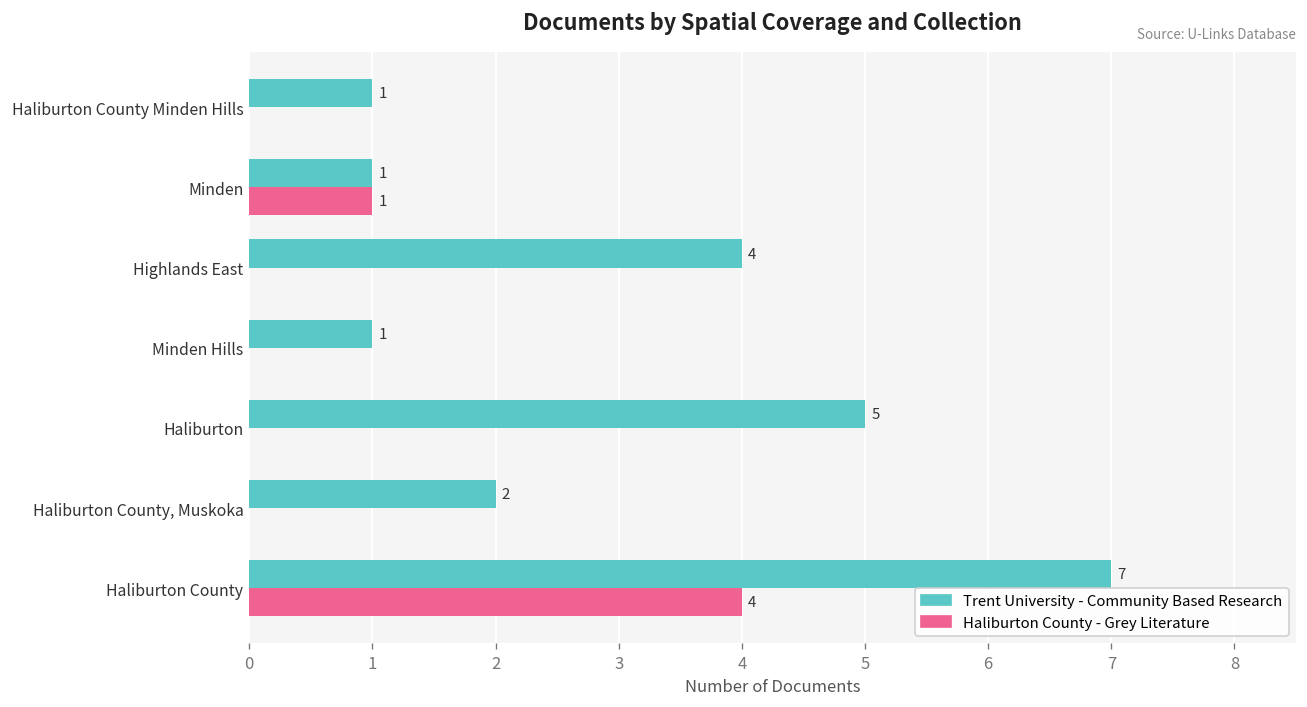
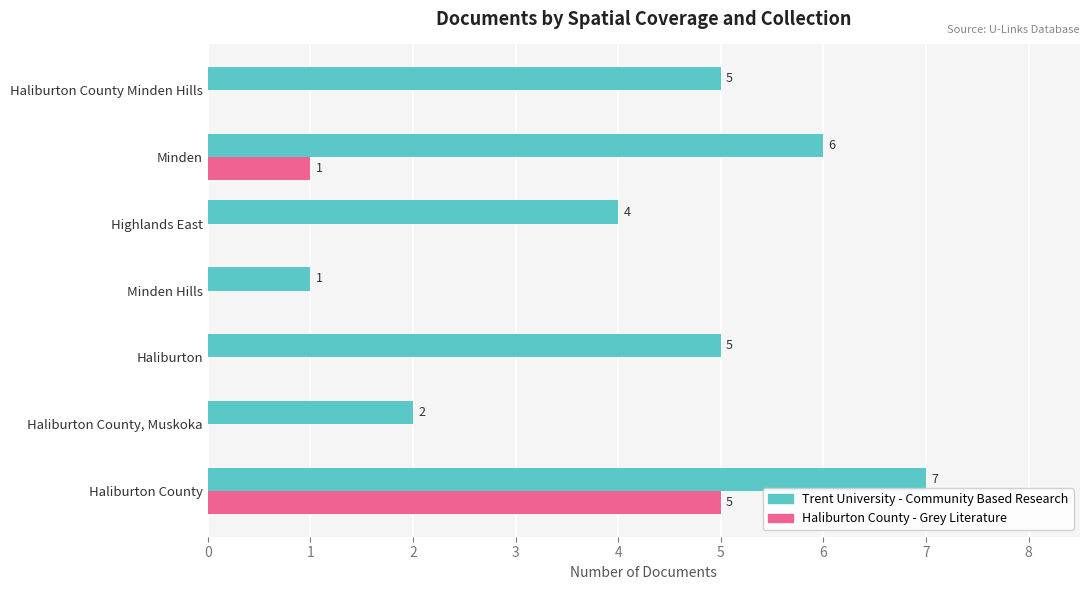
Trent University - Community Based Research, Haliburton County Minden Hills: 1 -> 5
Trent University - Community Based Research, Minden: 1 -> 6
Haliburton County - Grey Literature, Haliburton County: 4 -> 5
